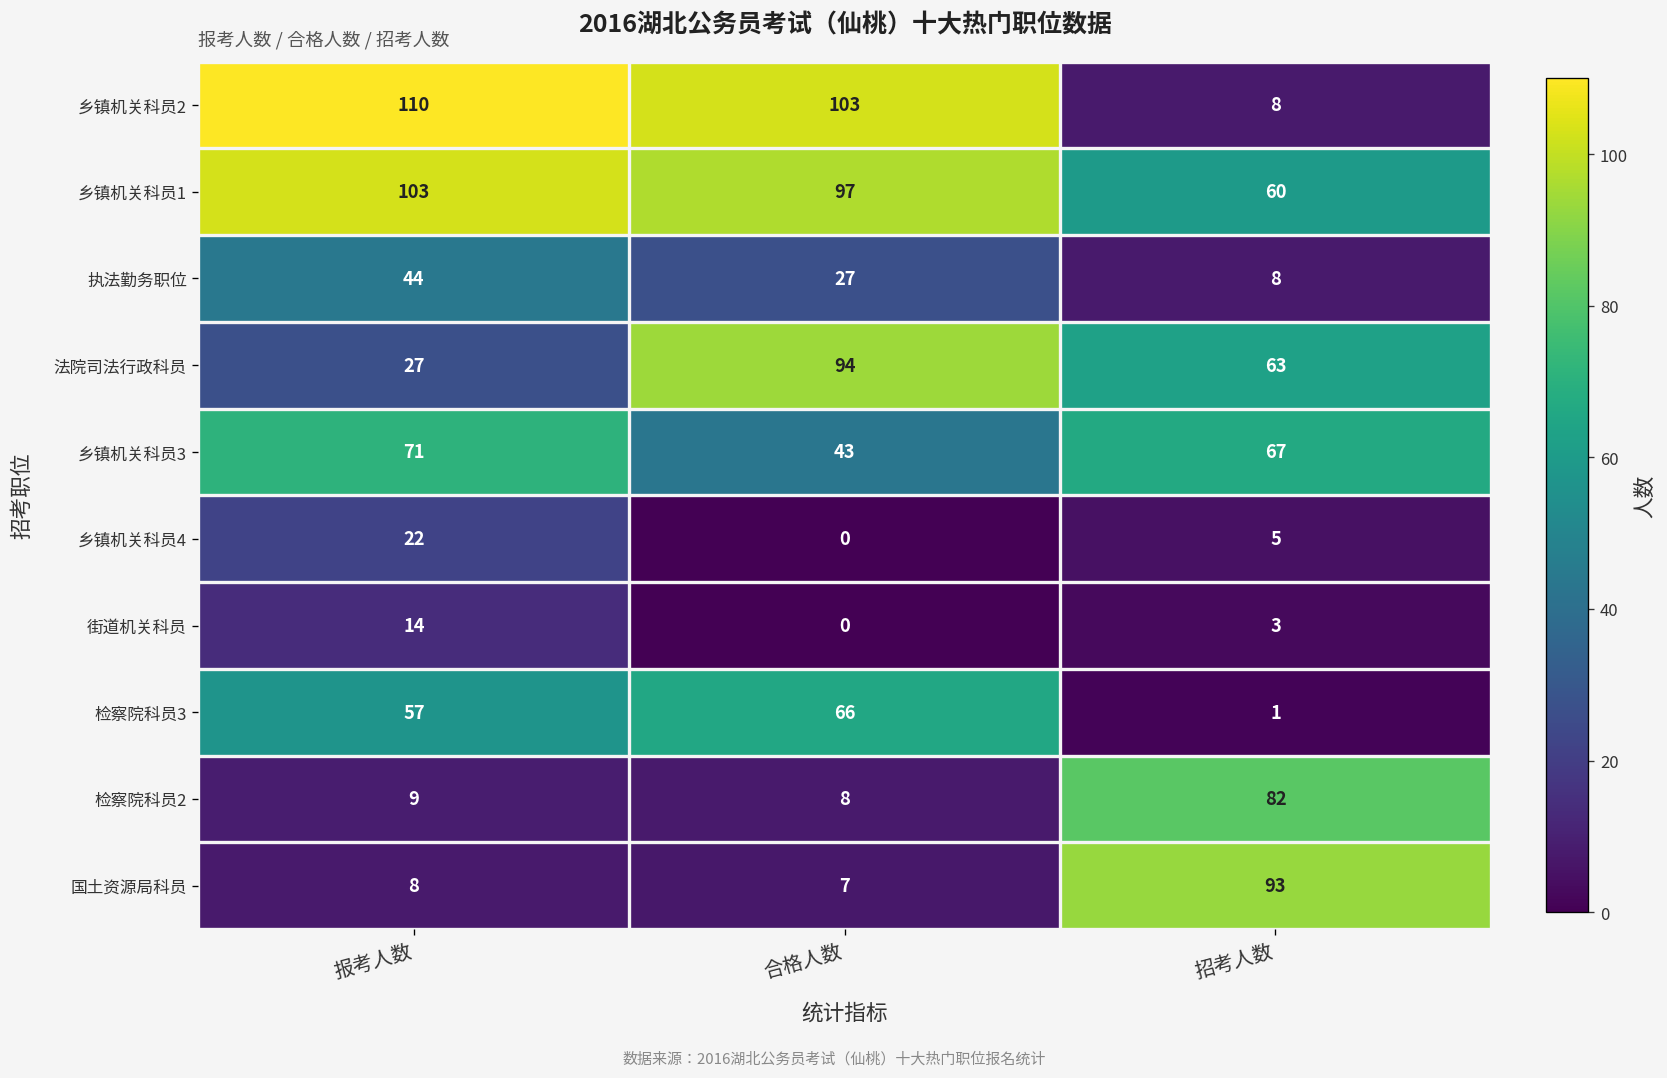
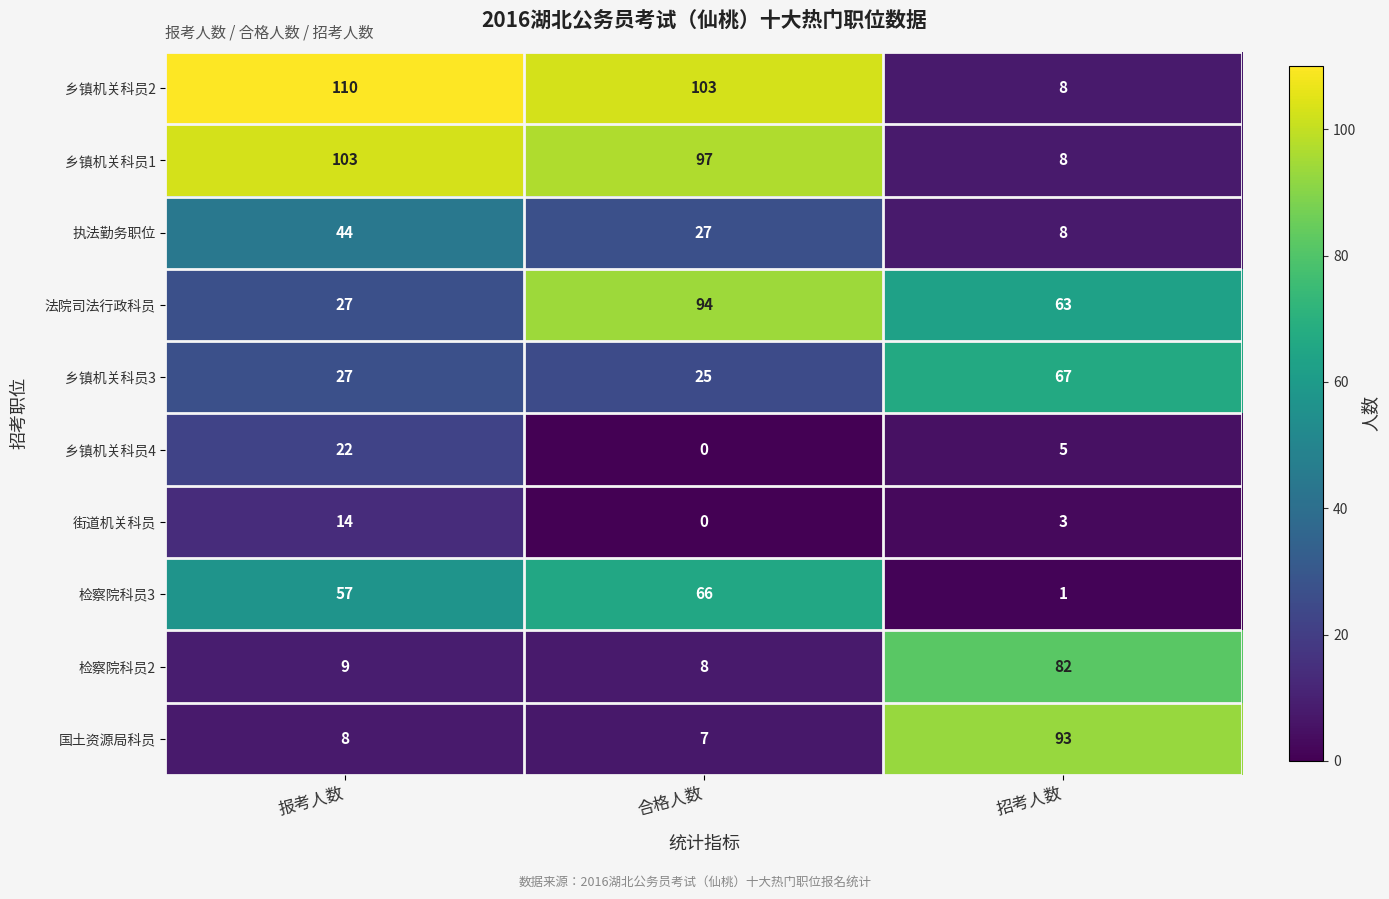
乡镇机关科员1, 招考人数: 60 -> 8
乡镇机关科员3, 报考人数: 71 -> 27
乡镇机关科员3, 合格人数: 43 -> 25
